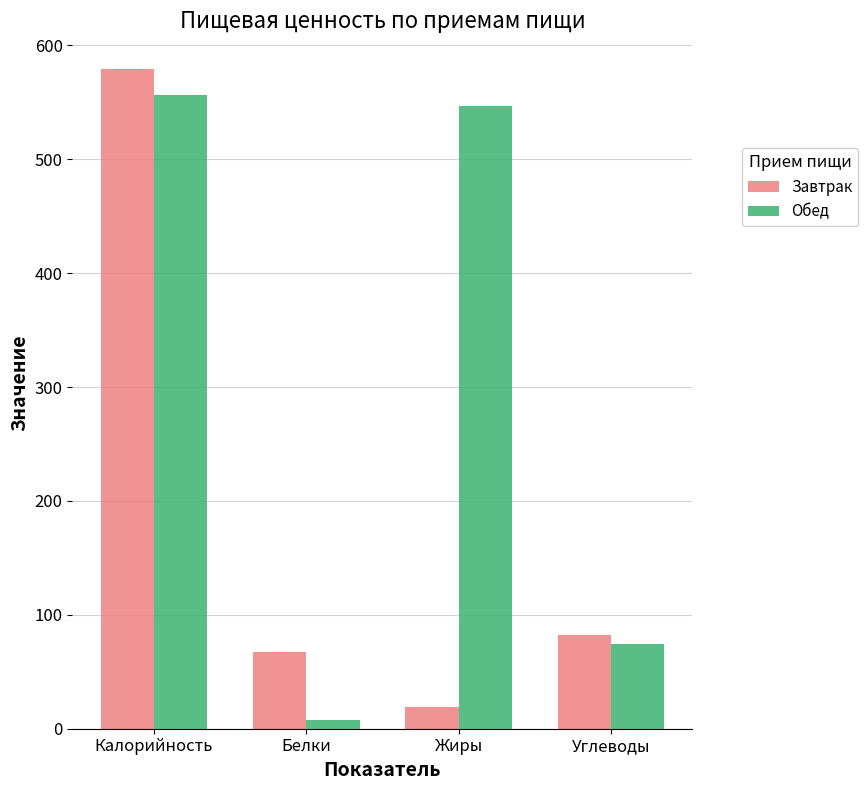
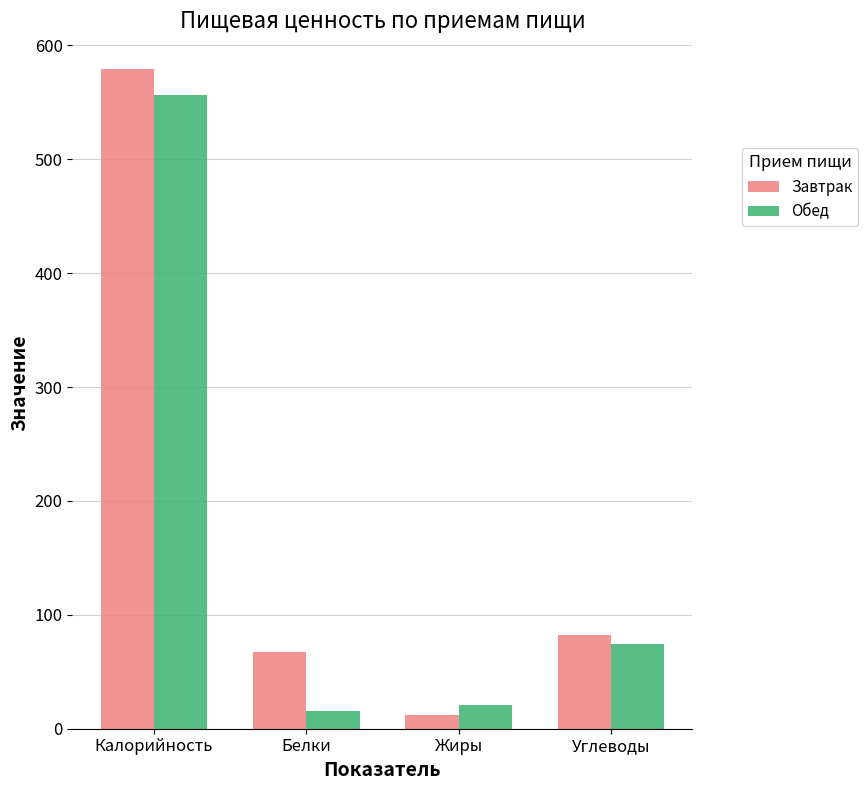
Обед, Белки: 8 -> 15
Завтрак, Жиры: 20 -> 12
Обед, Жиры: 547 -> 21
